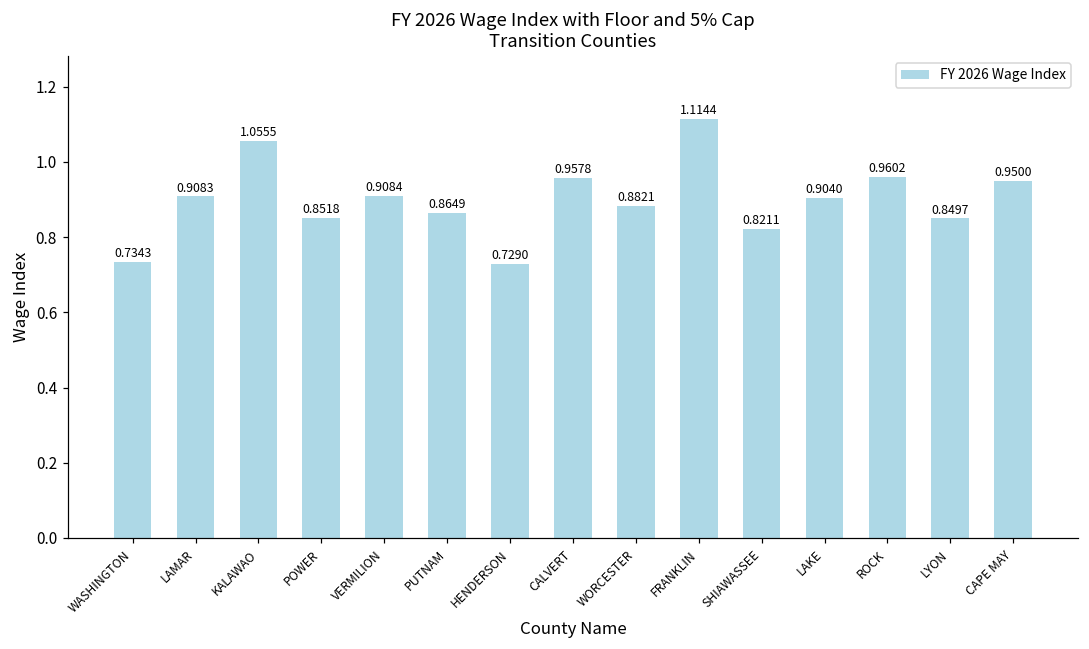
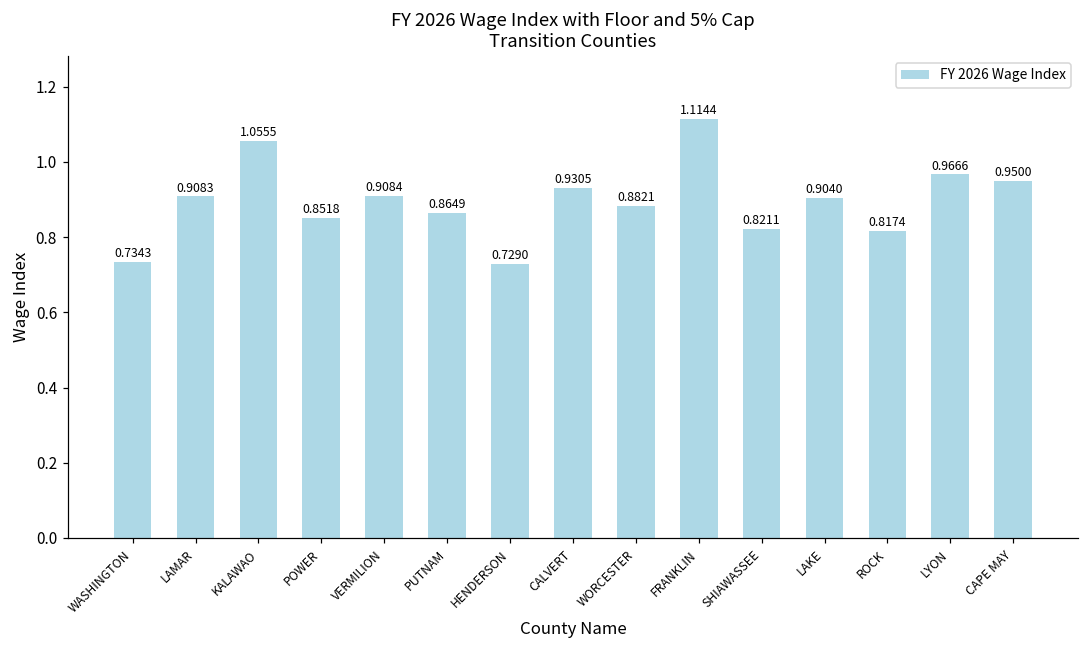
CALVERT: 0.9578 -> 0.9305
ROCK: 0.9602 -> 0.8174
LYON: 0.8497 -> 0.9666
